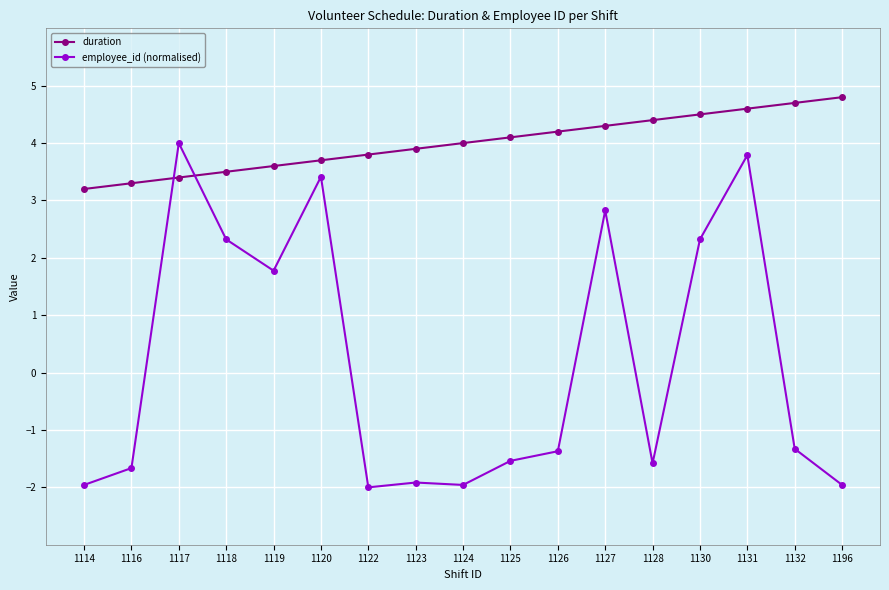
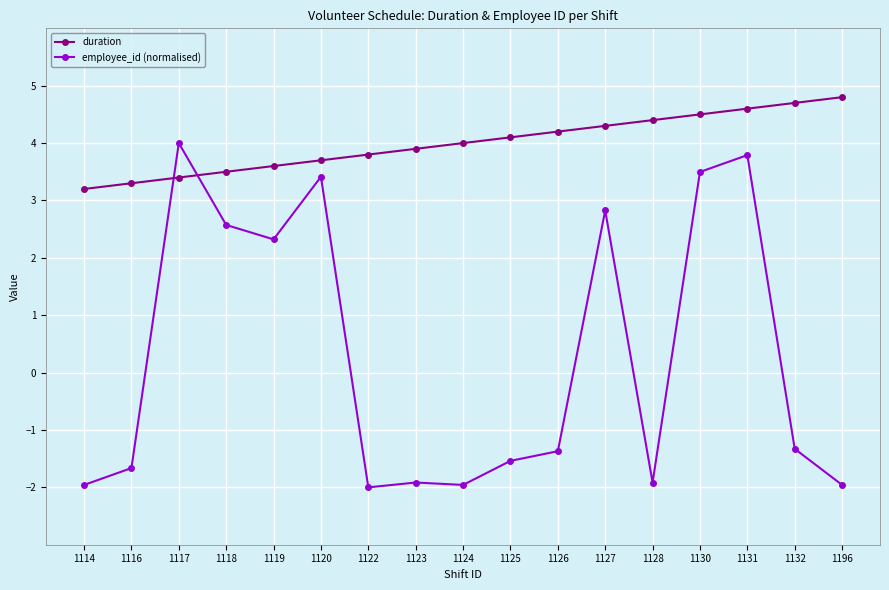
employee_id (normalised), 1118: 2.3 -> 2.6
employee_id (normalised), 1119: 1.8 -> 2.3
employee_id (normalised), 1128: -1.6 -> -1.9
employee_id (normalised), 1130: 2.3 -> 3.5
